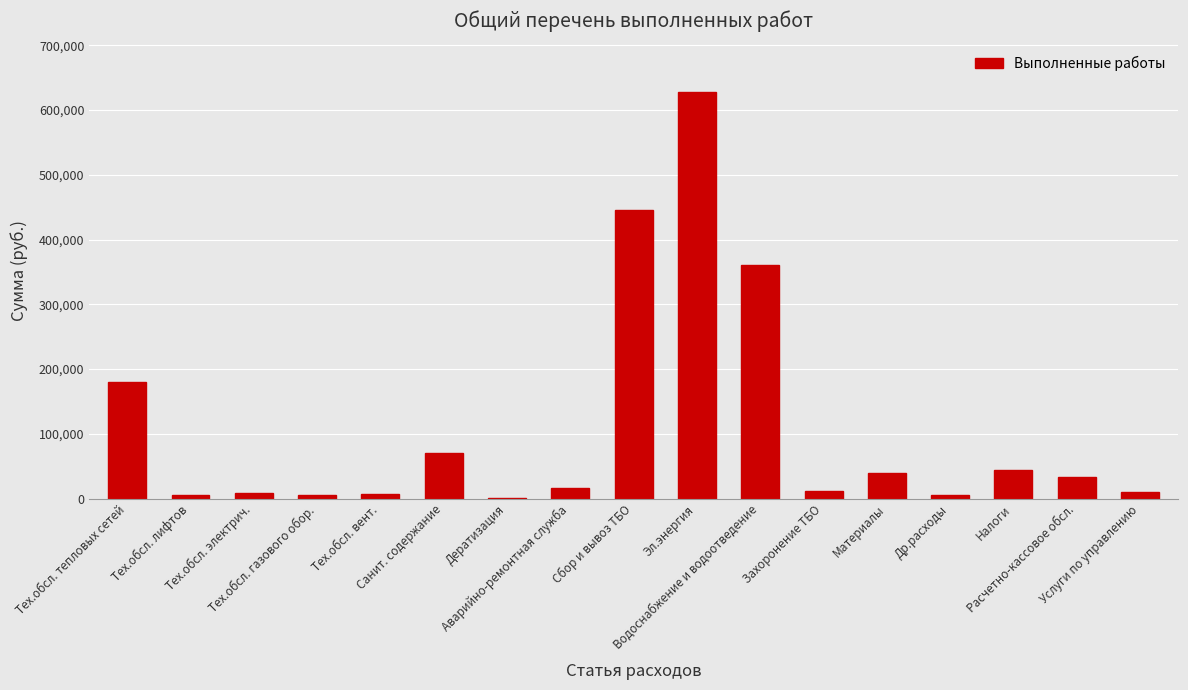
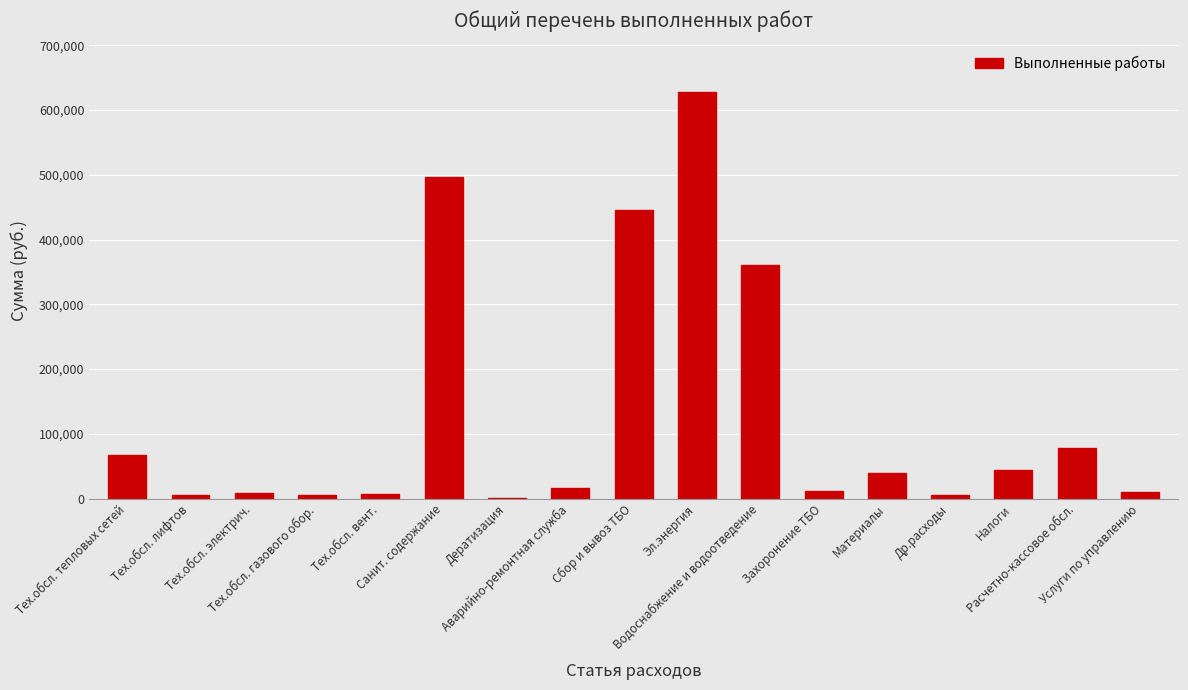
Тех.обсл. тепловых сетей: 180,000 -> 70,000
Санит. содержание: 70,000 -> 500,000
Расчетно-кассовое обсл.: 30,000 -> 80,000
